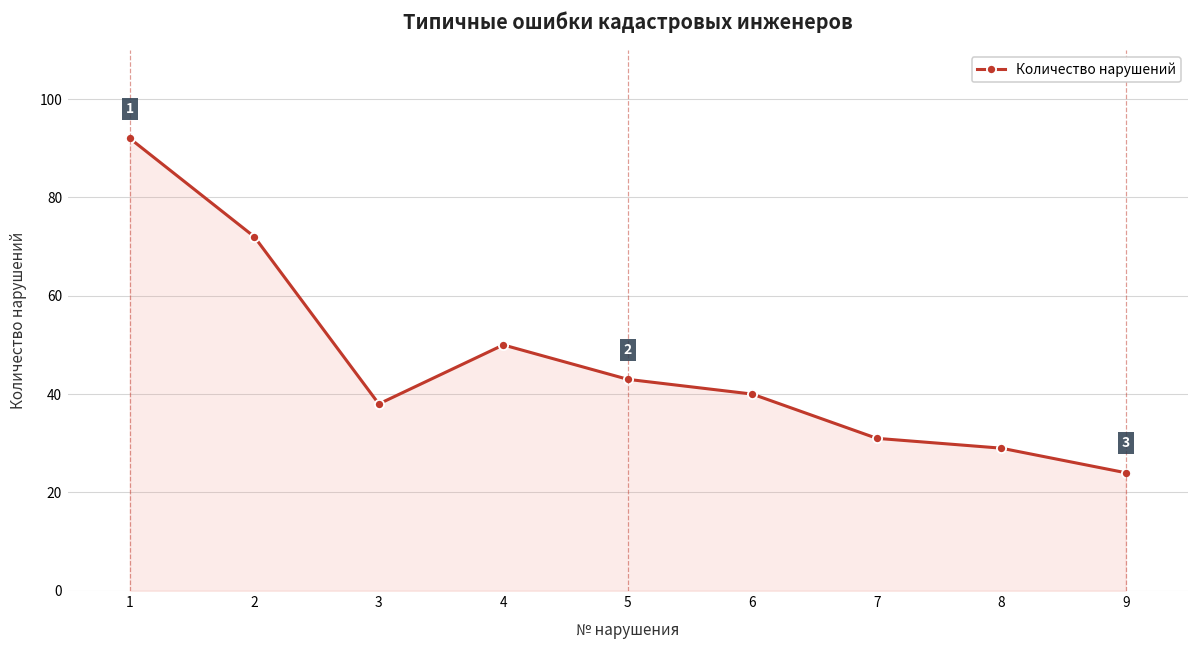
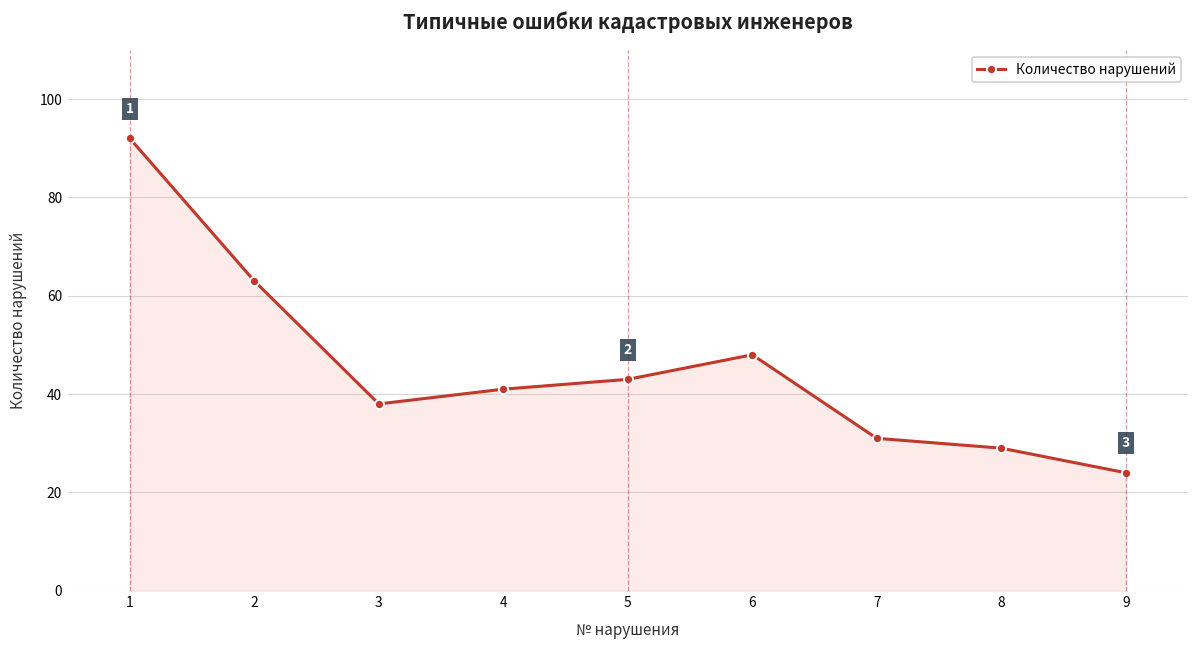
2: 72 -> 63
4: 50 -> 41
6: 40 -> 48
